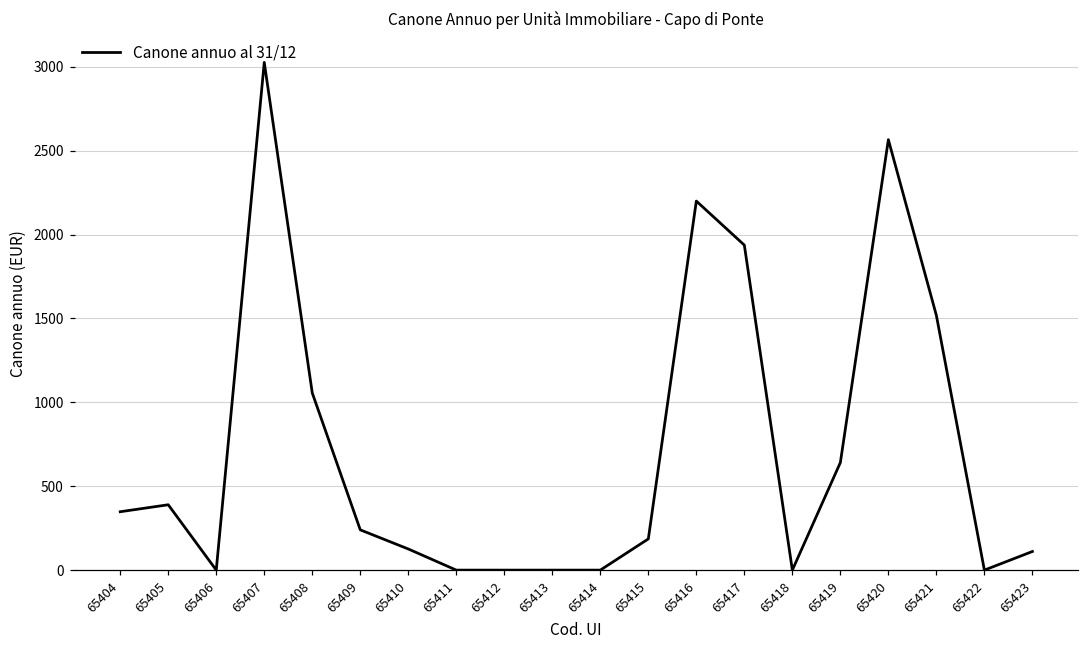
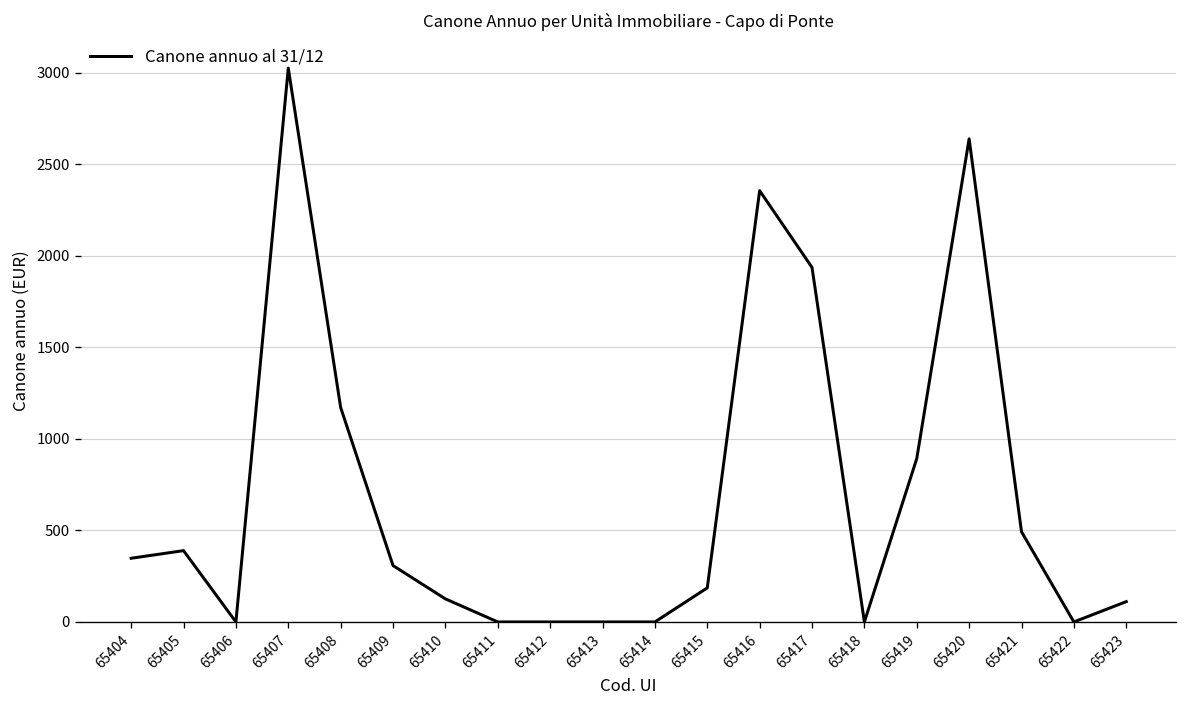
65408: 1060 -> 1170
65409: 240 -> 310
65416: 2200 -> 2360
65419: 640 -> 890
65420: 2570 -> 2640
65421: 1520 -> 490
